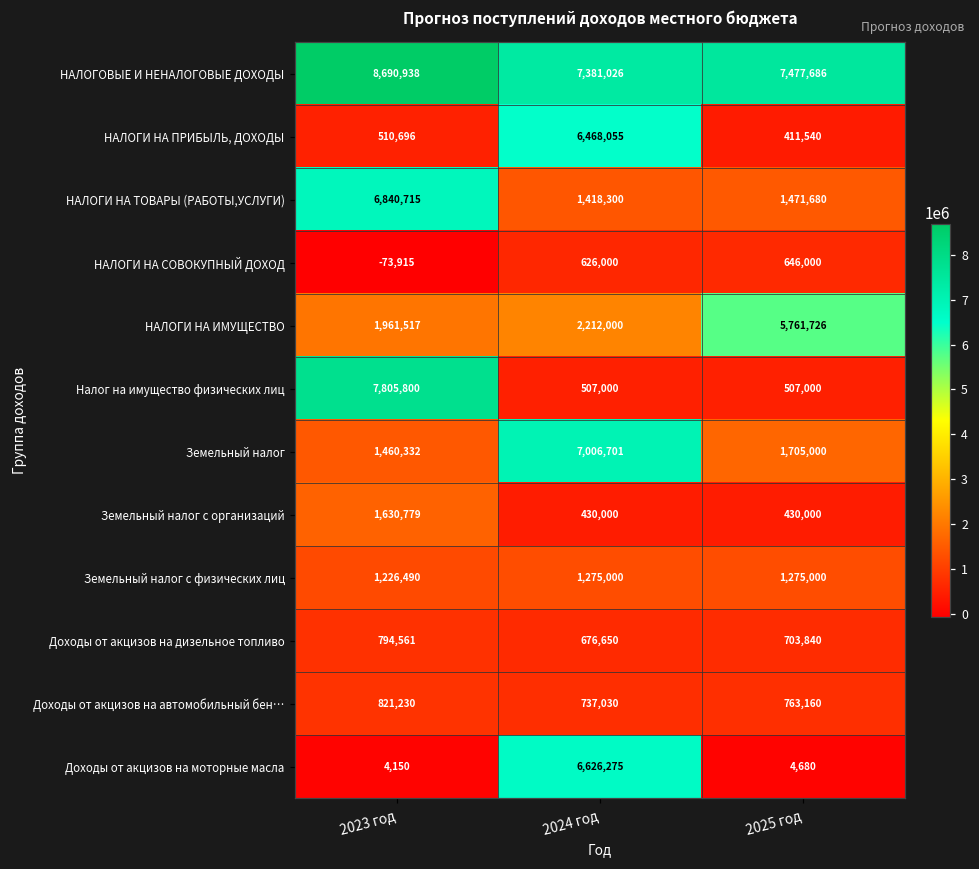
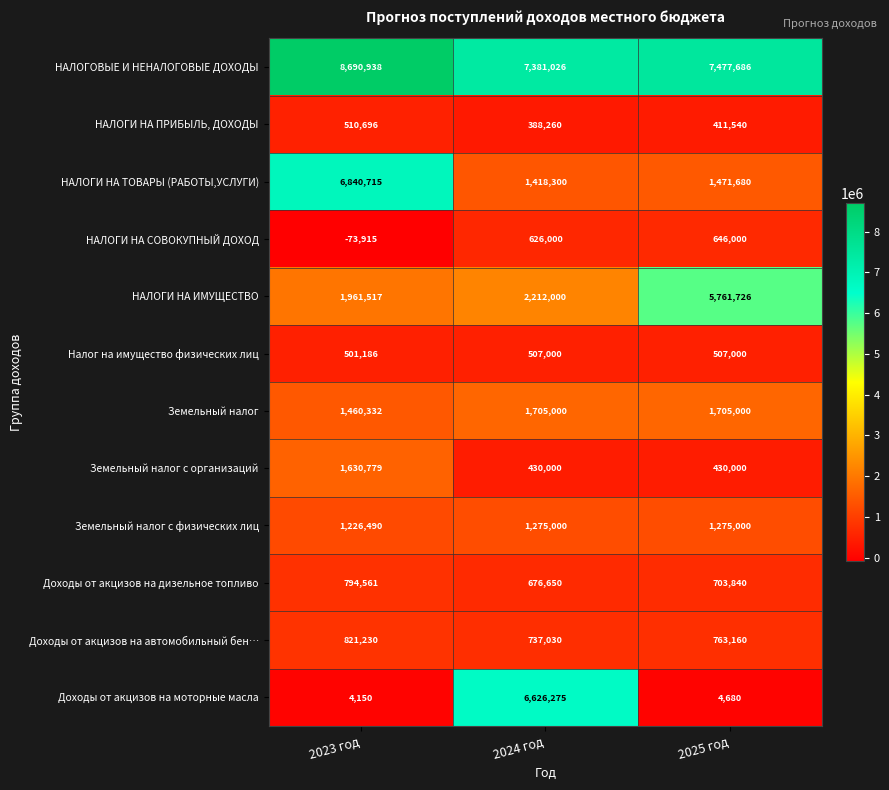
НАЛОГИ НА ПРИБЫЛЬ, ДОХОДЫ, 2024 год: 6,468,055 -> 388,260
Налог на имущество физических лиц, 2023 год: 7,805,800 -> 501,186
Земельный налог, 2024 год: 7,006,701 -> 1,705,000
